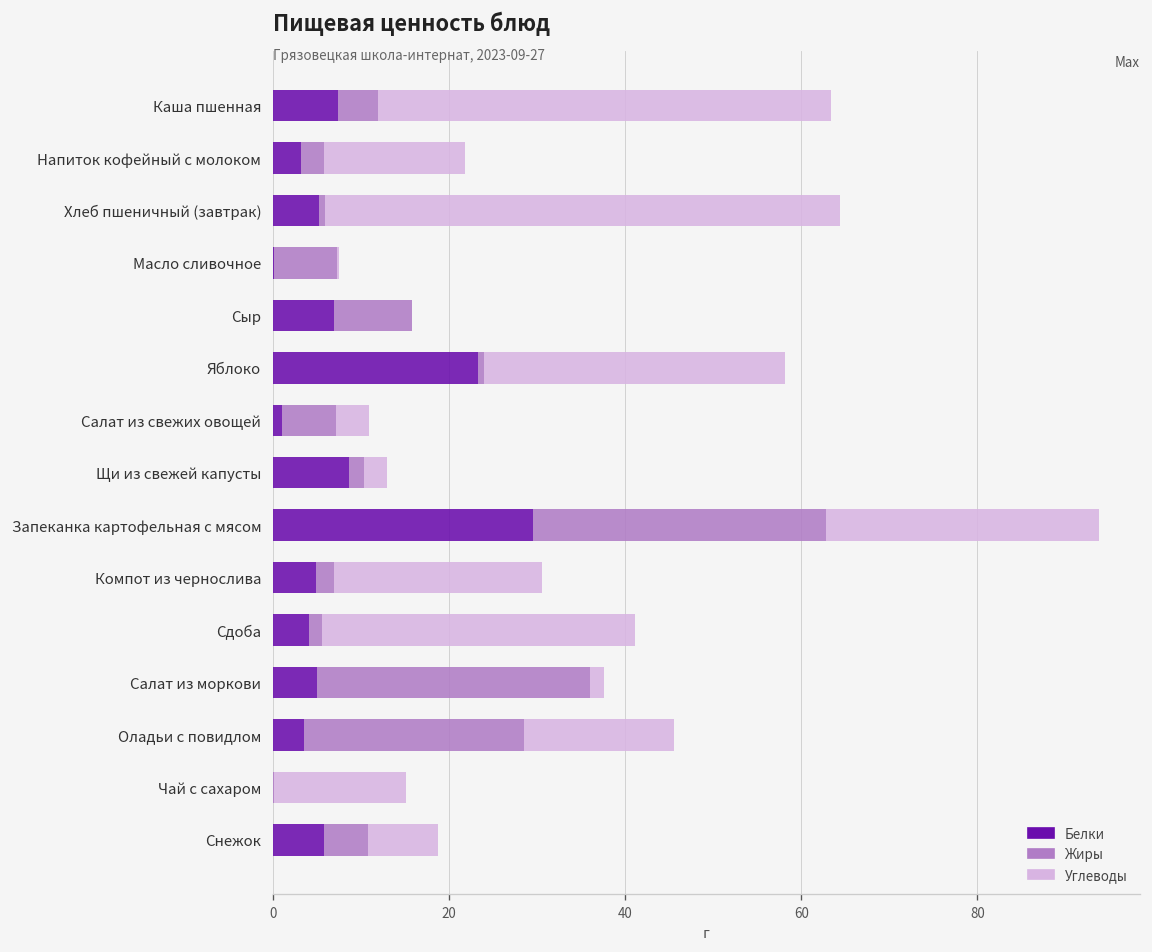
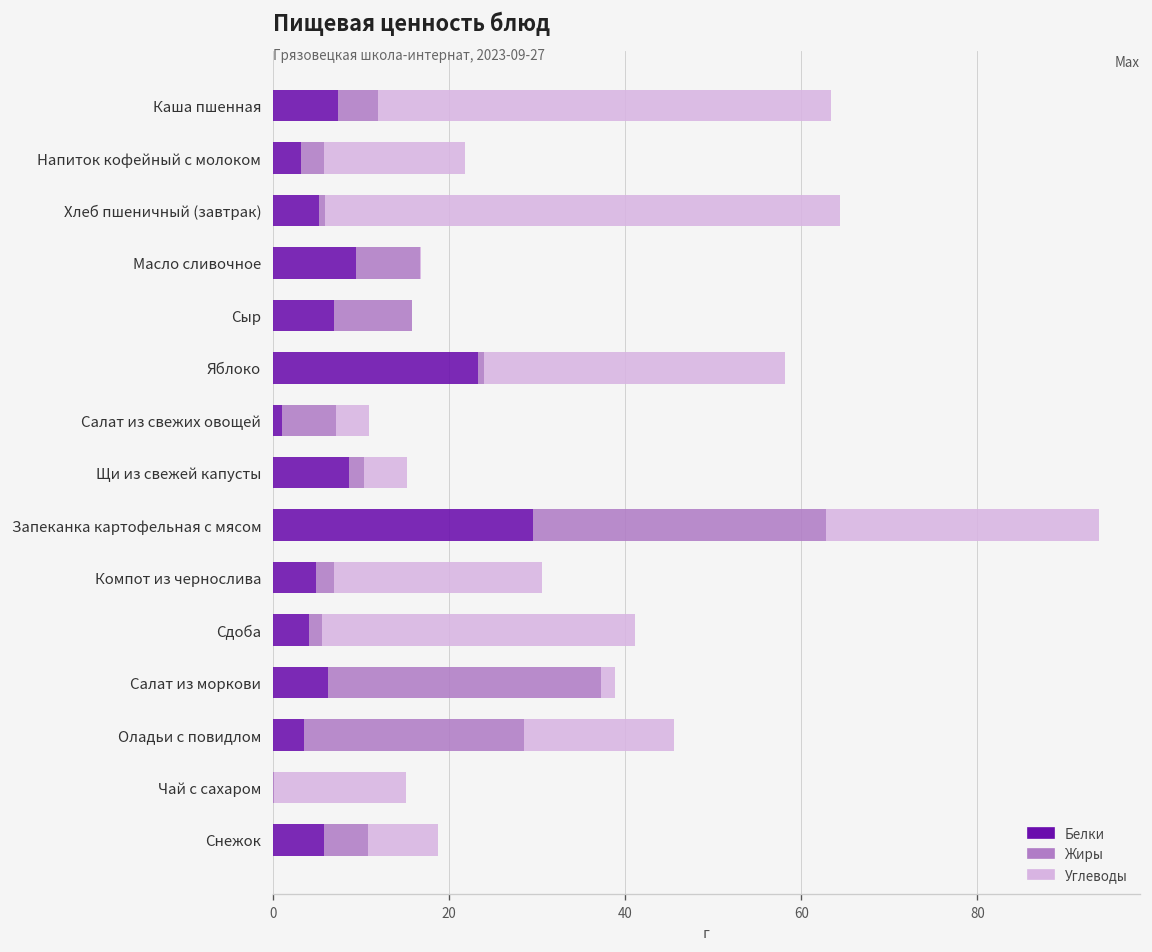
Белки, Масло сливочное: 0 -> 9
Углеводы, Щи из свежей капусты: 3 -> 5
Белки, Салат из моркови: 5 -> 6
